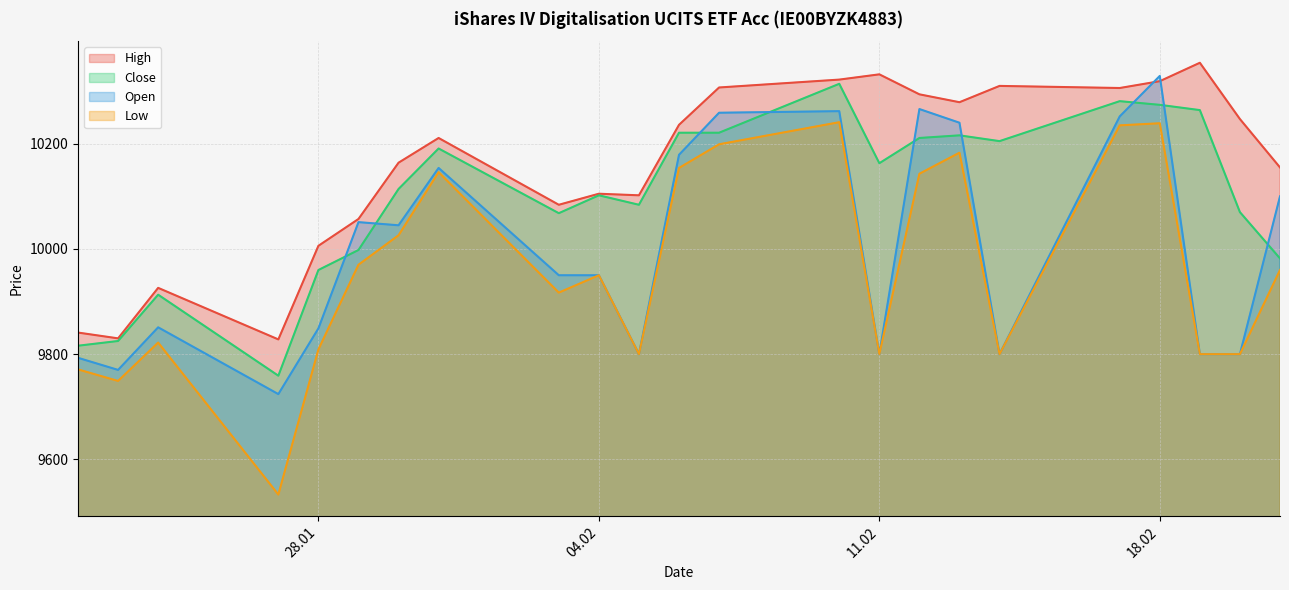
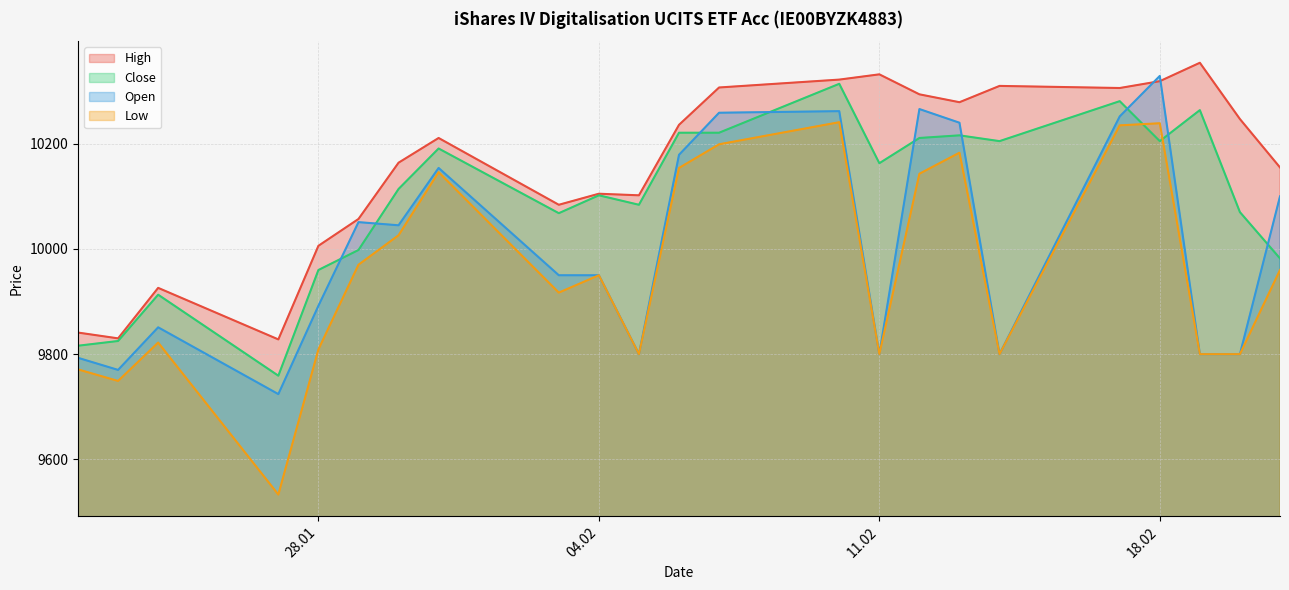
Open, 28.01: 9850 -> 9890
Close, 18.02: 10270 -> 10210
